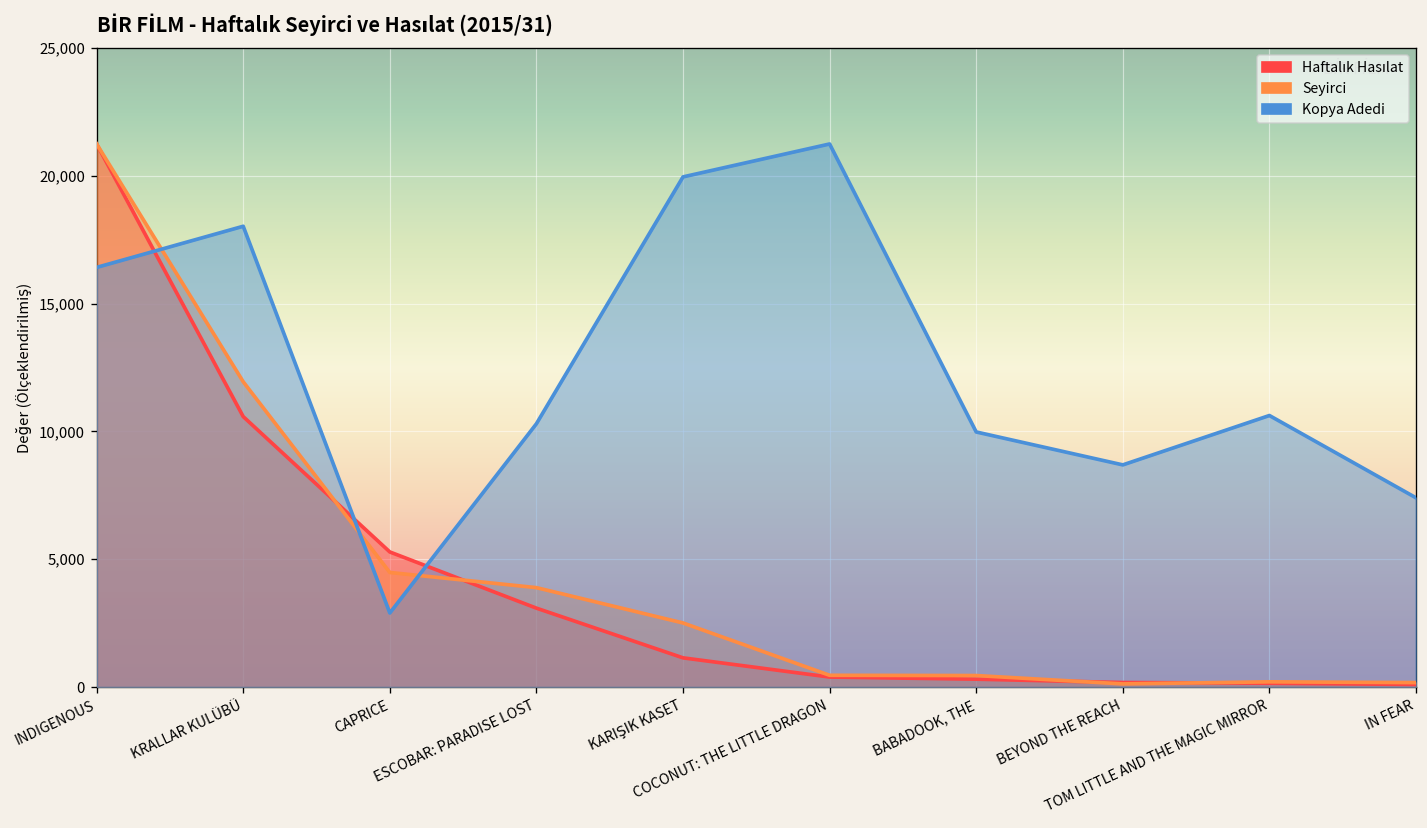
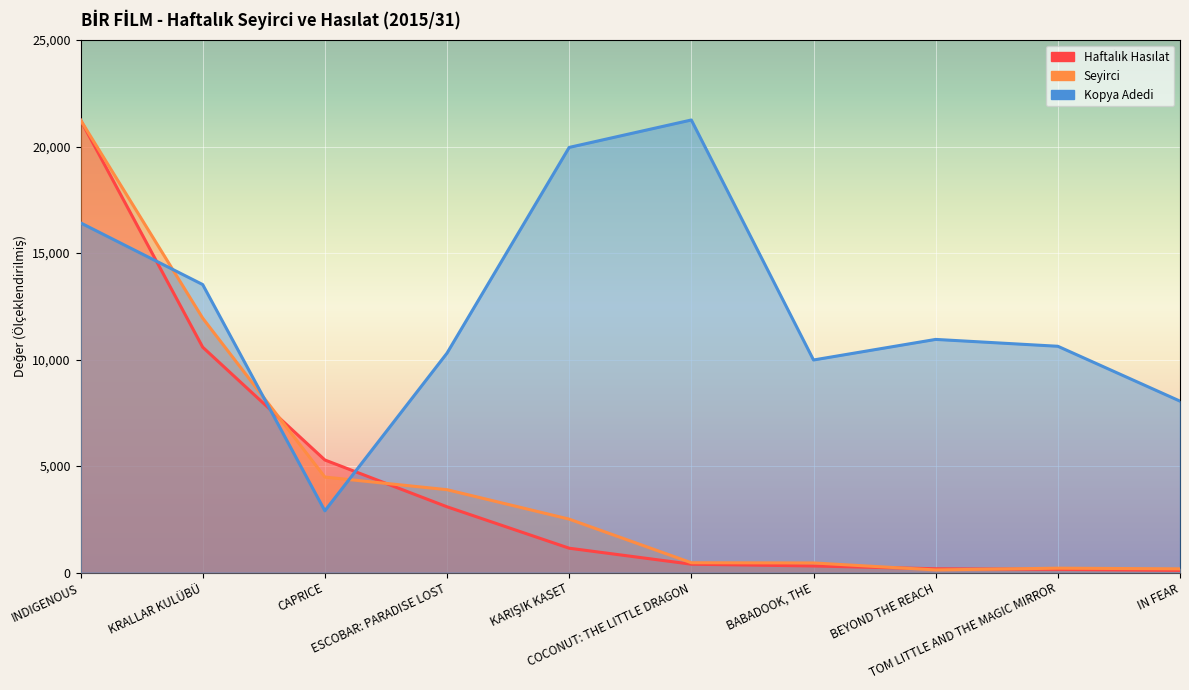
Kopya Adedi, KRALLAR KULÜBÜ: 18,000 -> 13,500
Kopya Adedi, BEYOND THE REACH: 8,700 -> 10,900
Kopya Adedi, IN FEAR: 7,400 -> 8,000
